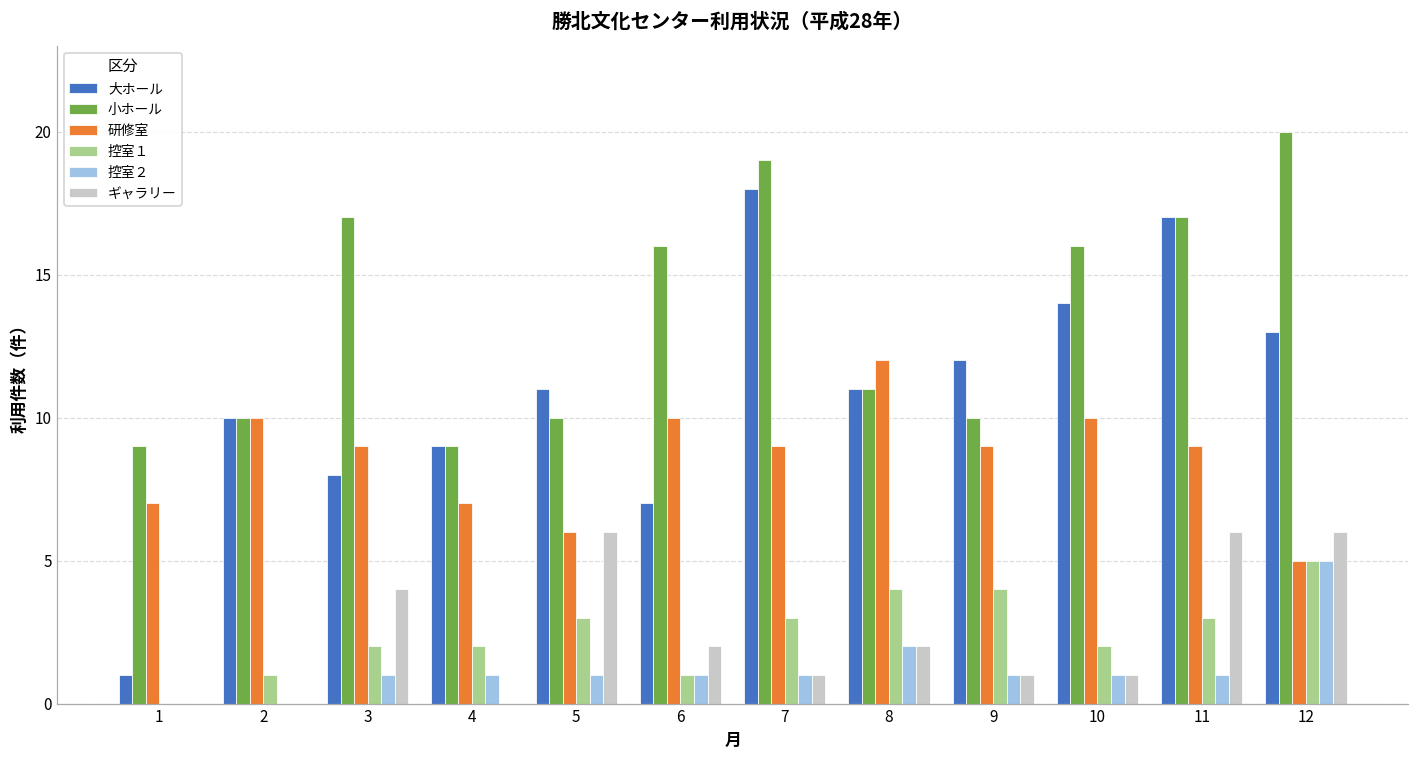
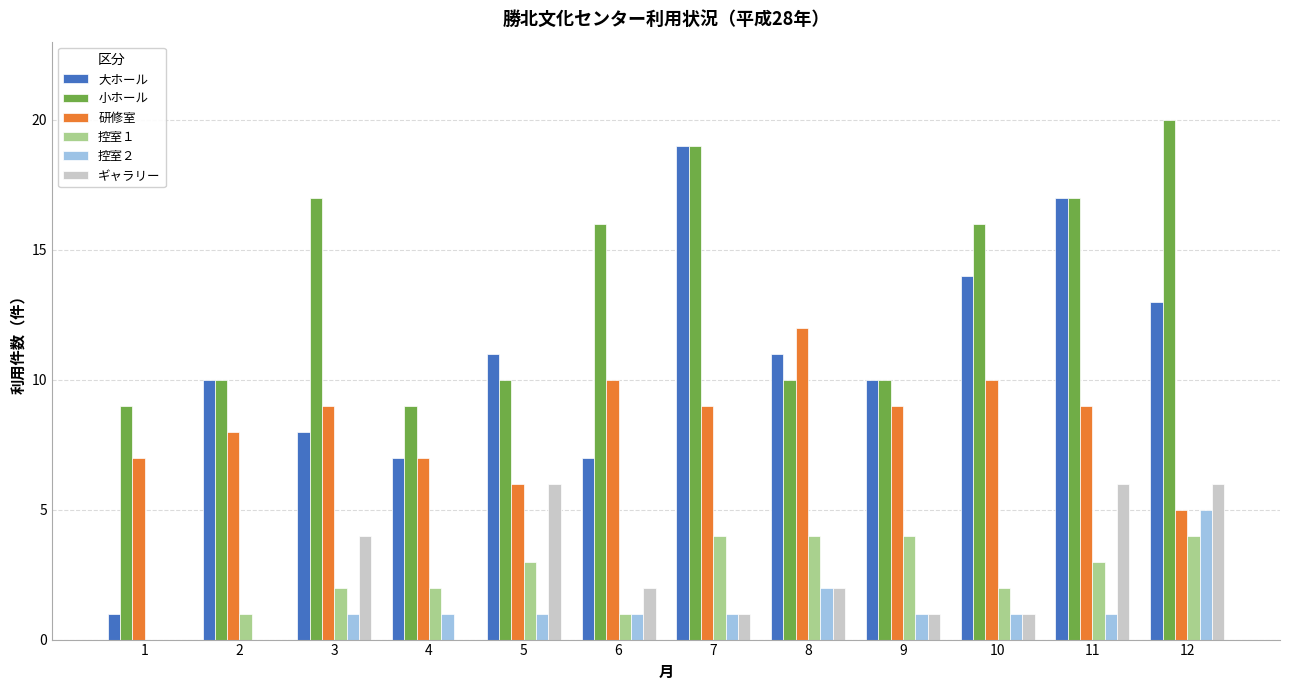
研修室, 2: 10 -> 8
大ホール, 4: 9 -> 7
大ホール, 7: 18 -> 19
控室１, 7: 3 -> 4
小ホール, 8: 11 -> 10
大ホール, 9: 12 -> 10
控室１, 12: 5 -> 4
